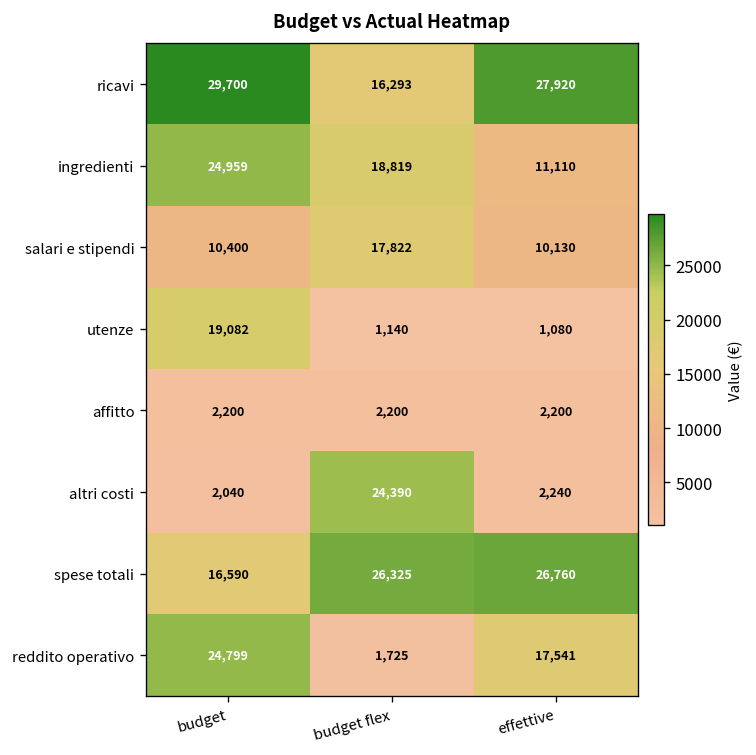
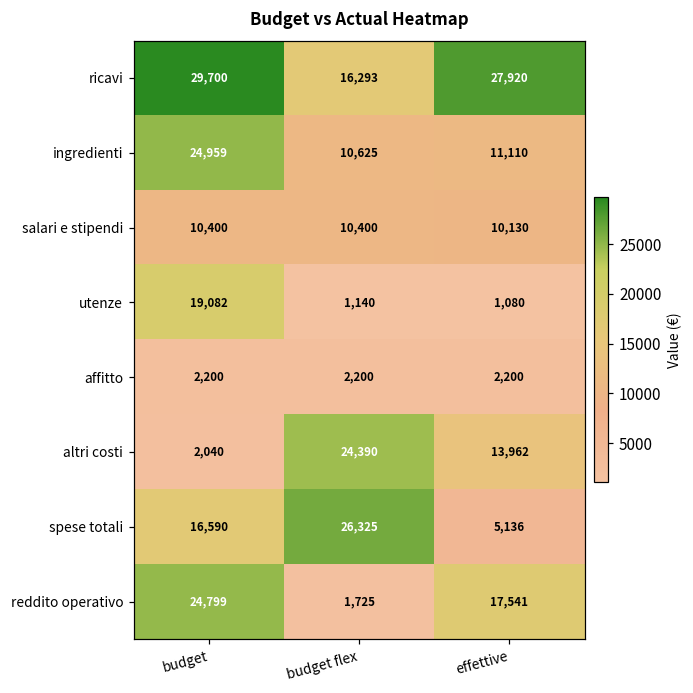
ingredienti, budget flex: 18,819 -> 10,625
salari e stipendi, budget flex: 17,822 -> 10,400
altri costi, effettive: 2,240 -> 13,962
spese totali, effettive: 26,760 -> 5,136
